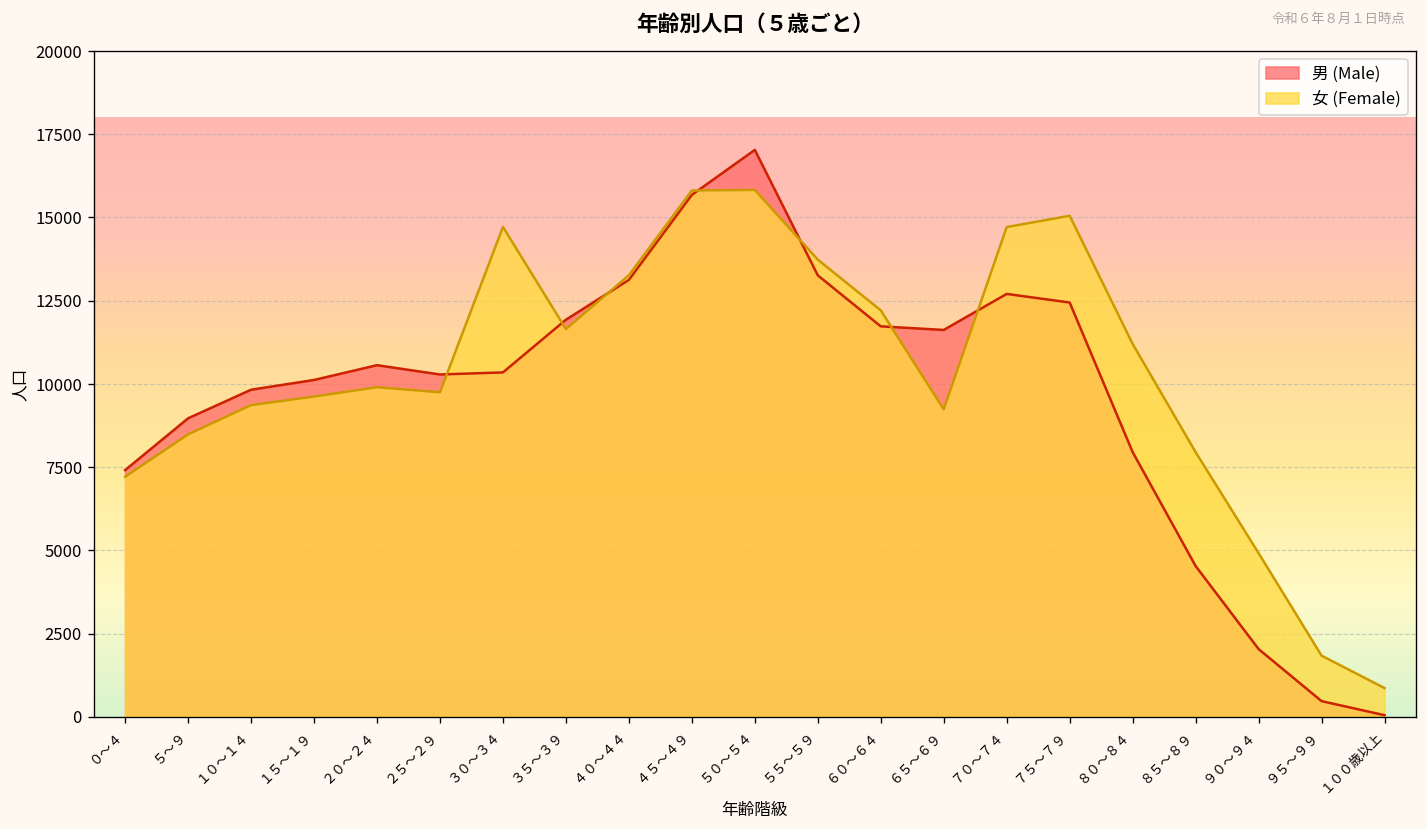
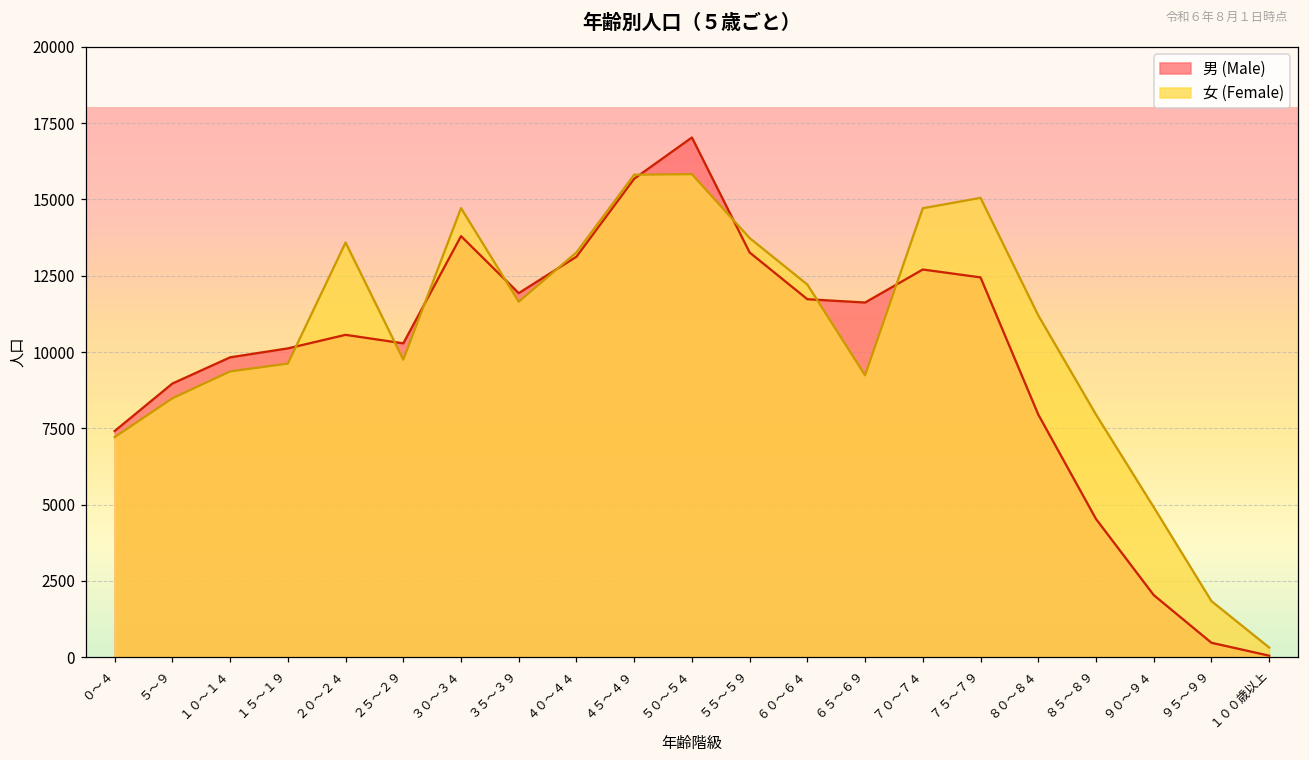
女 (Female), ２０～２４: 9900 -> 13600
男 (Male), ３０～３４: 10300 -> 13800
女 (Female), １００歳以上: 900 -> 300
